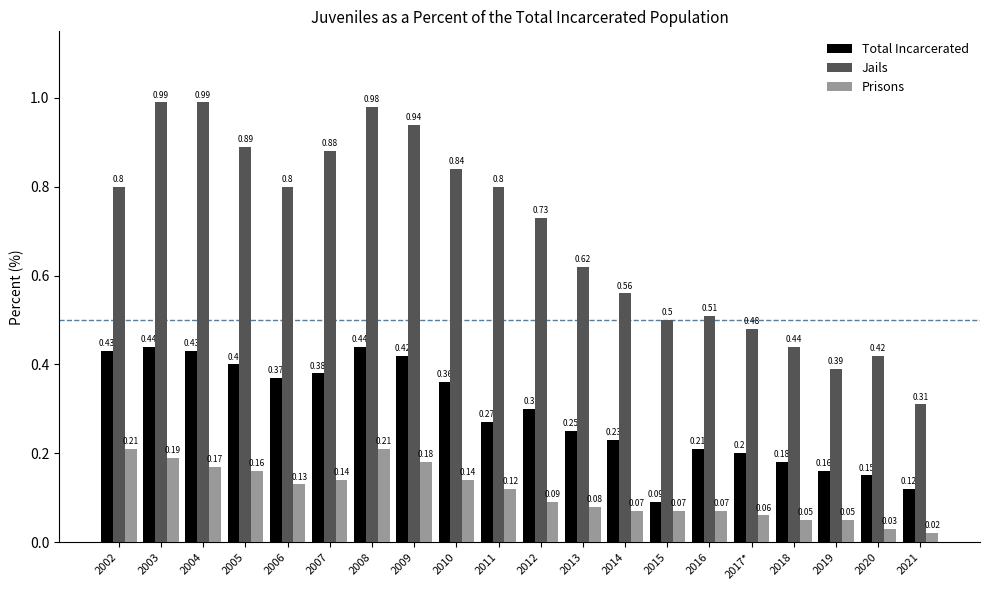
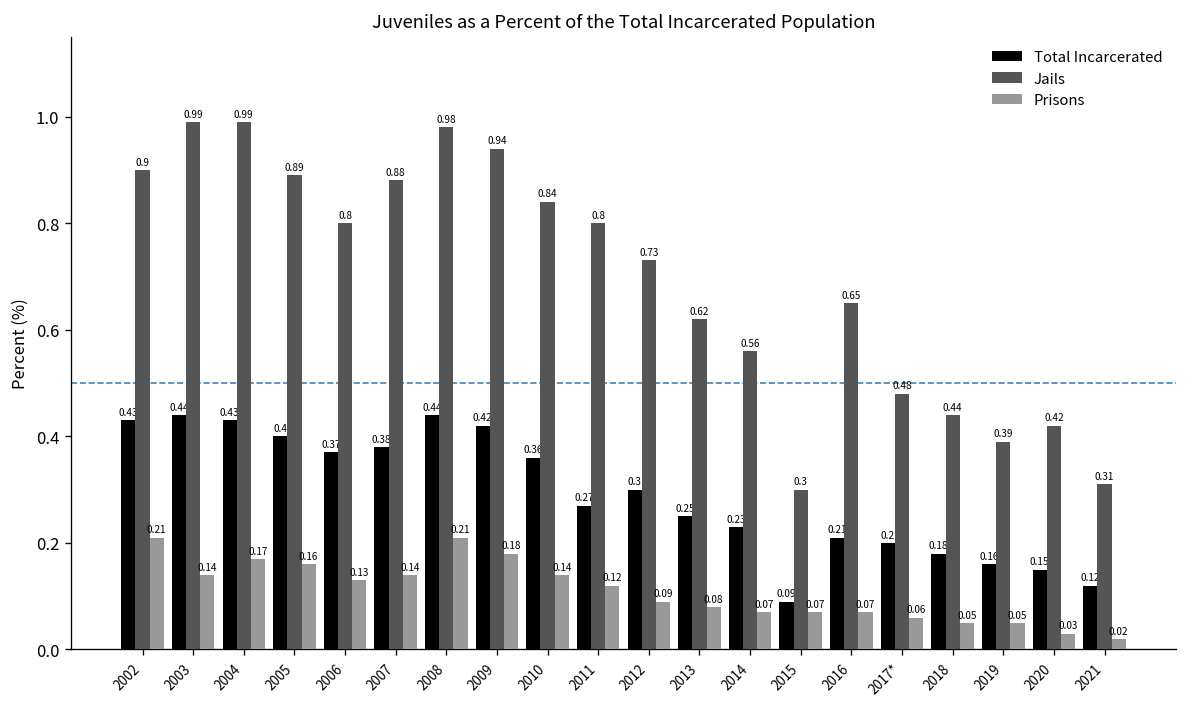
Jails, 2002: 0.8 -> 0.9
Prisons, 2003: 0.19 -> 0.14
Jails, 2015: 0.5 -> 0.3
Jails, 2016: 0.51 -> 0.65
